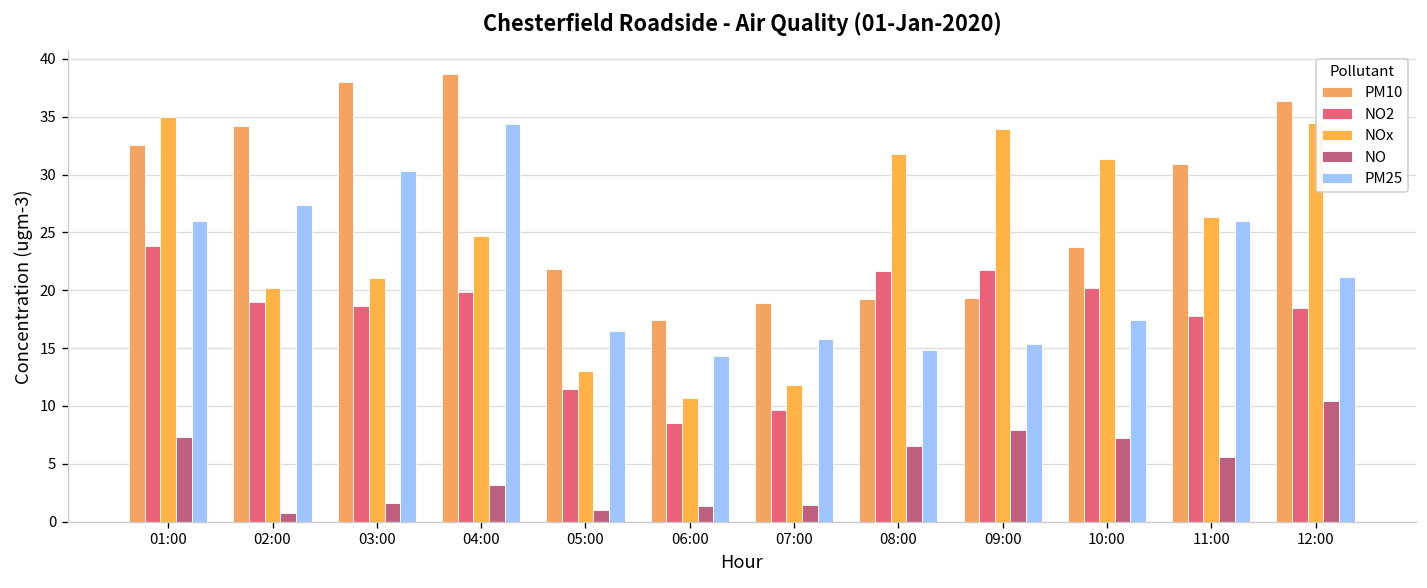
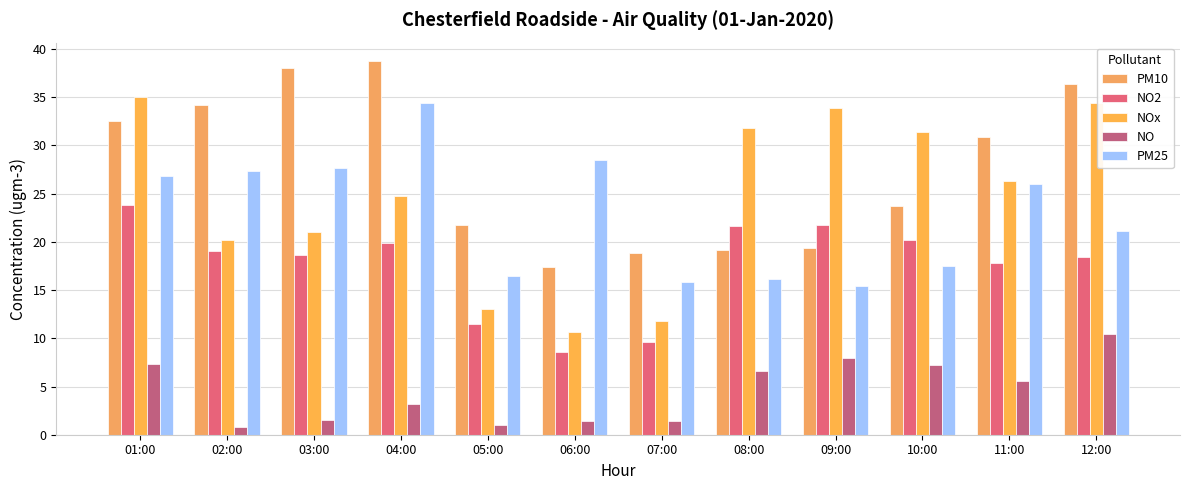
PM25, 01:00: 26 -> 27
PM25, 03:00: 30 -> 28
PM25, 06:00: 14 -> 28
PM25, 08:00: 15 -> 16
